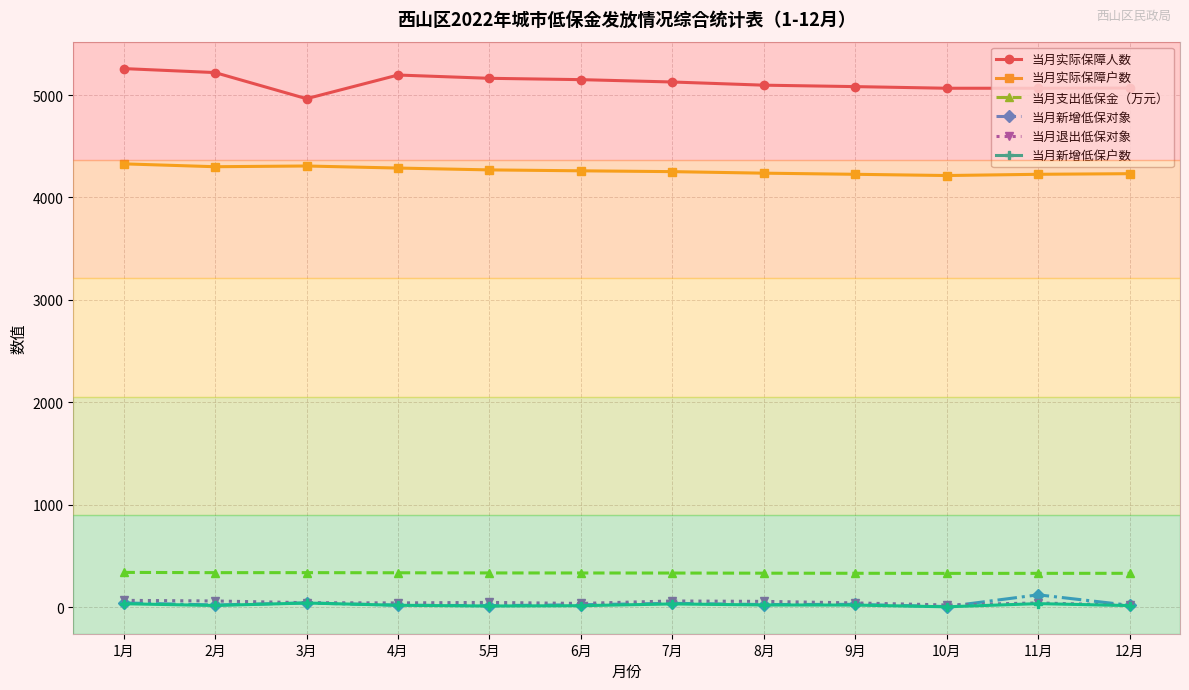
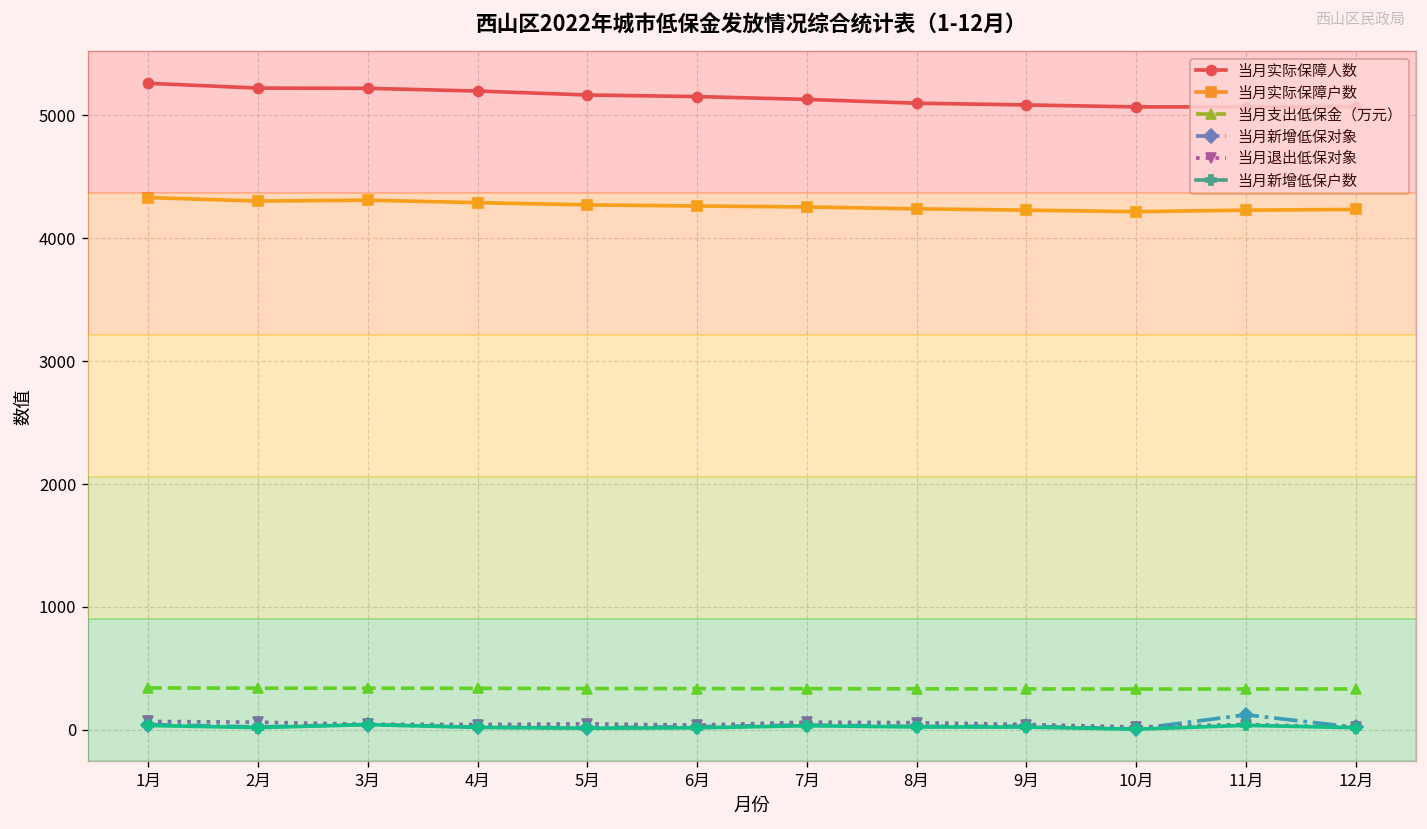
当月实际保障人数, 3月: 4960 -> 5220
